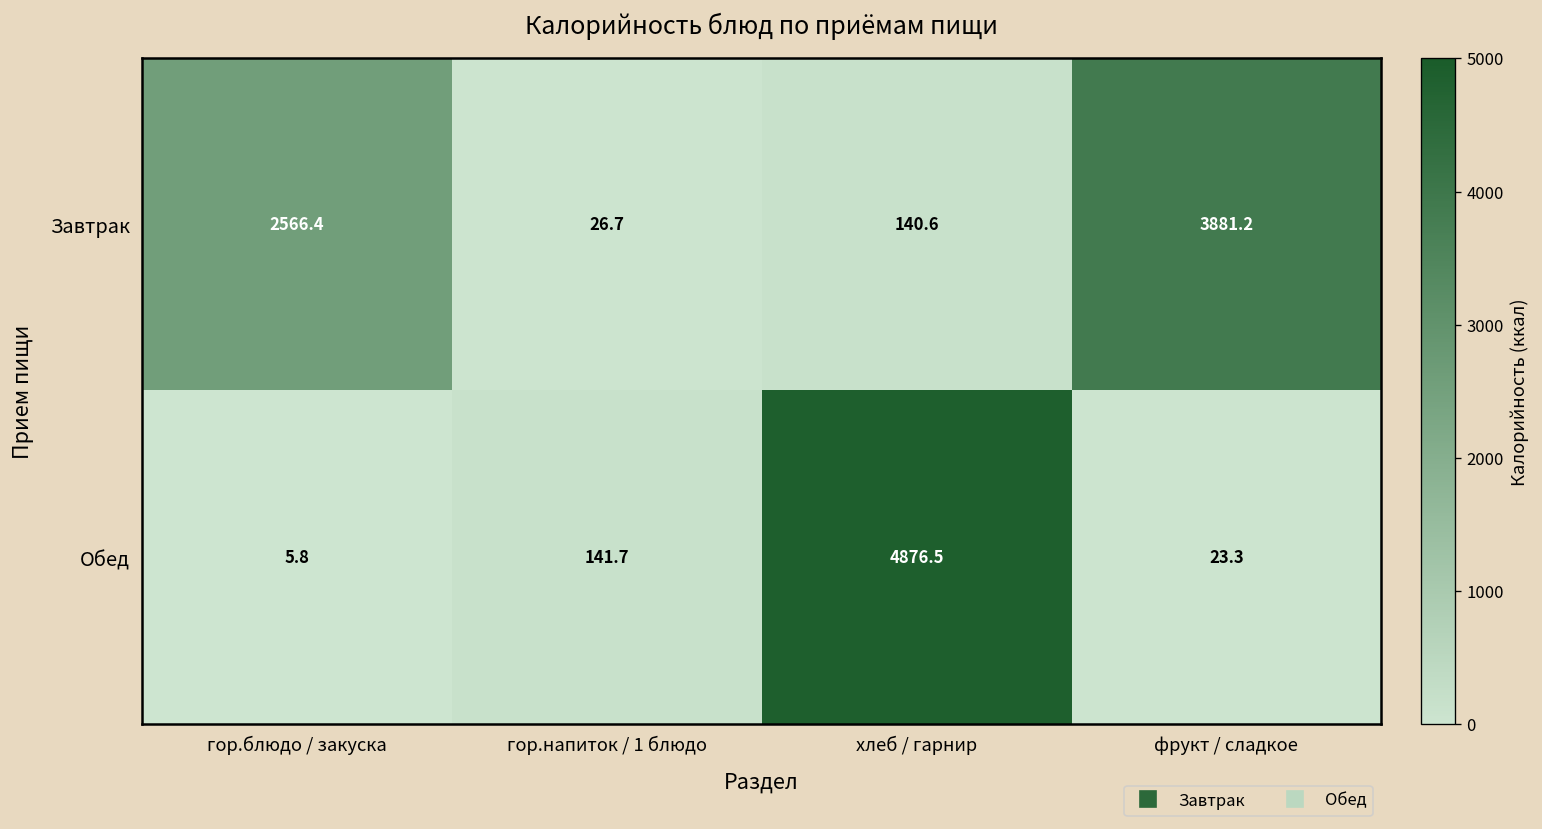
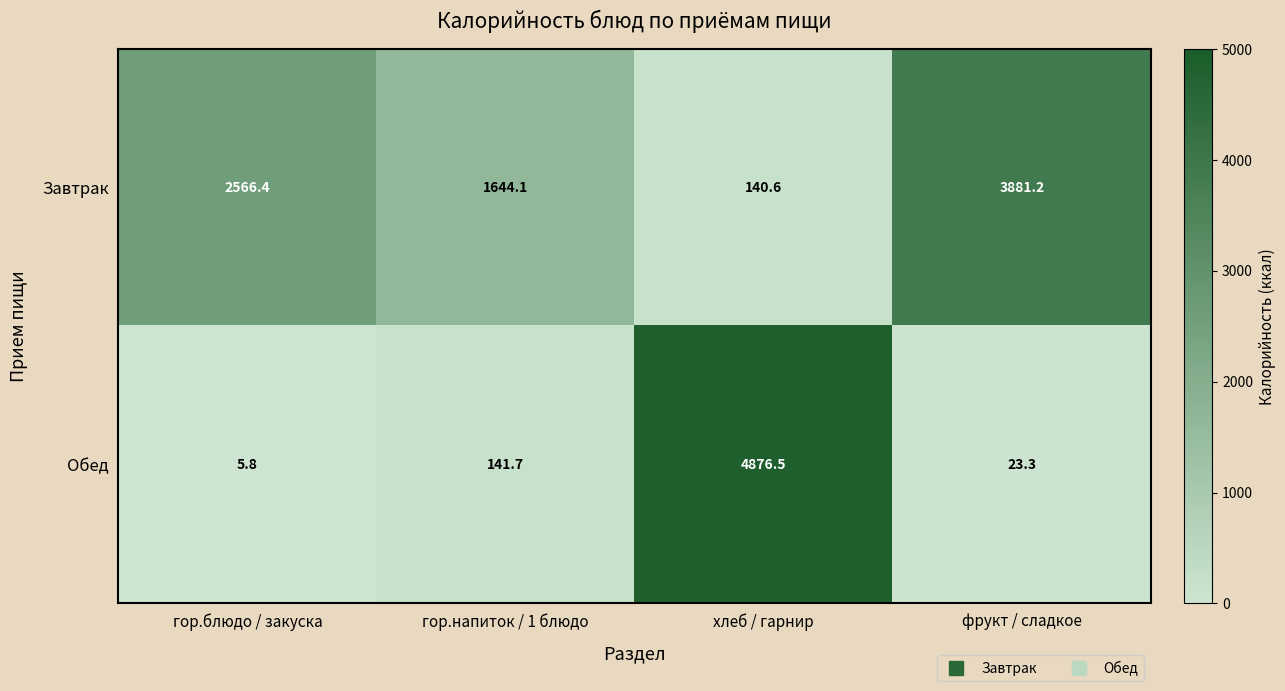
Завтрак, гор.напиток / 1 блюдо: 26.7 -> 1644.1
